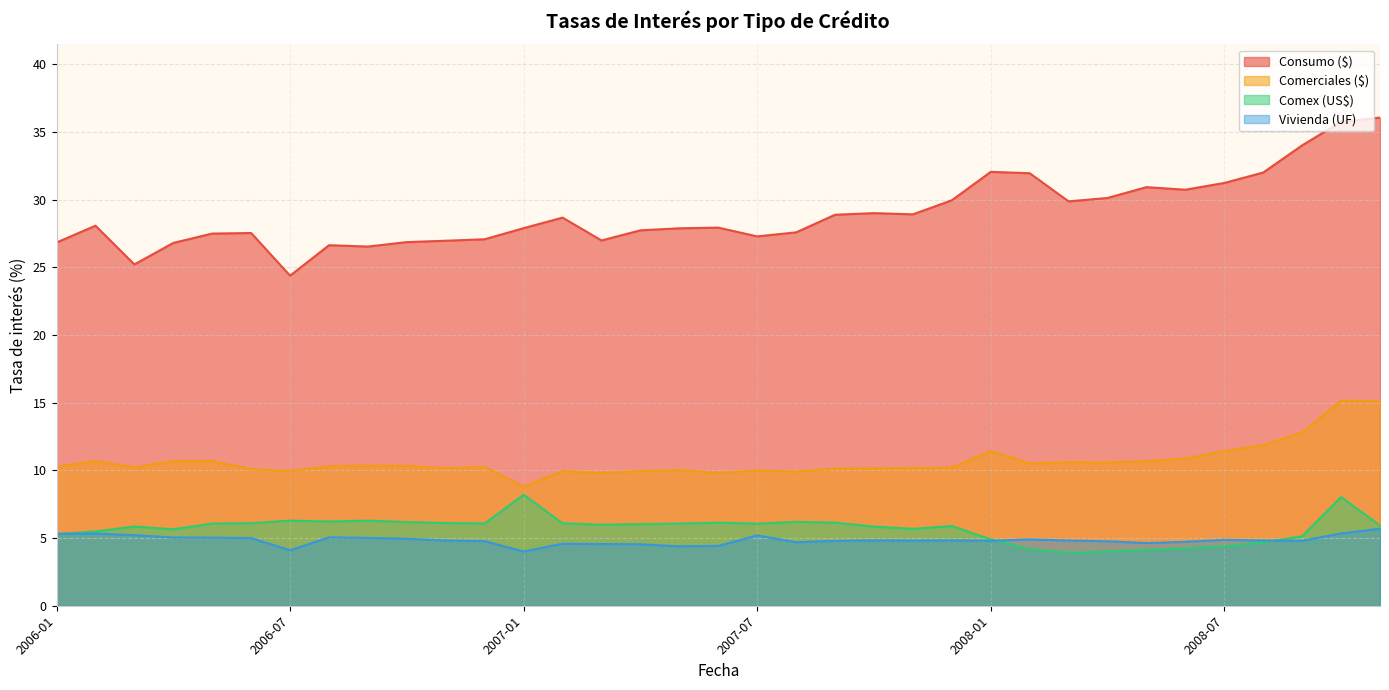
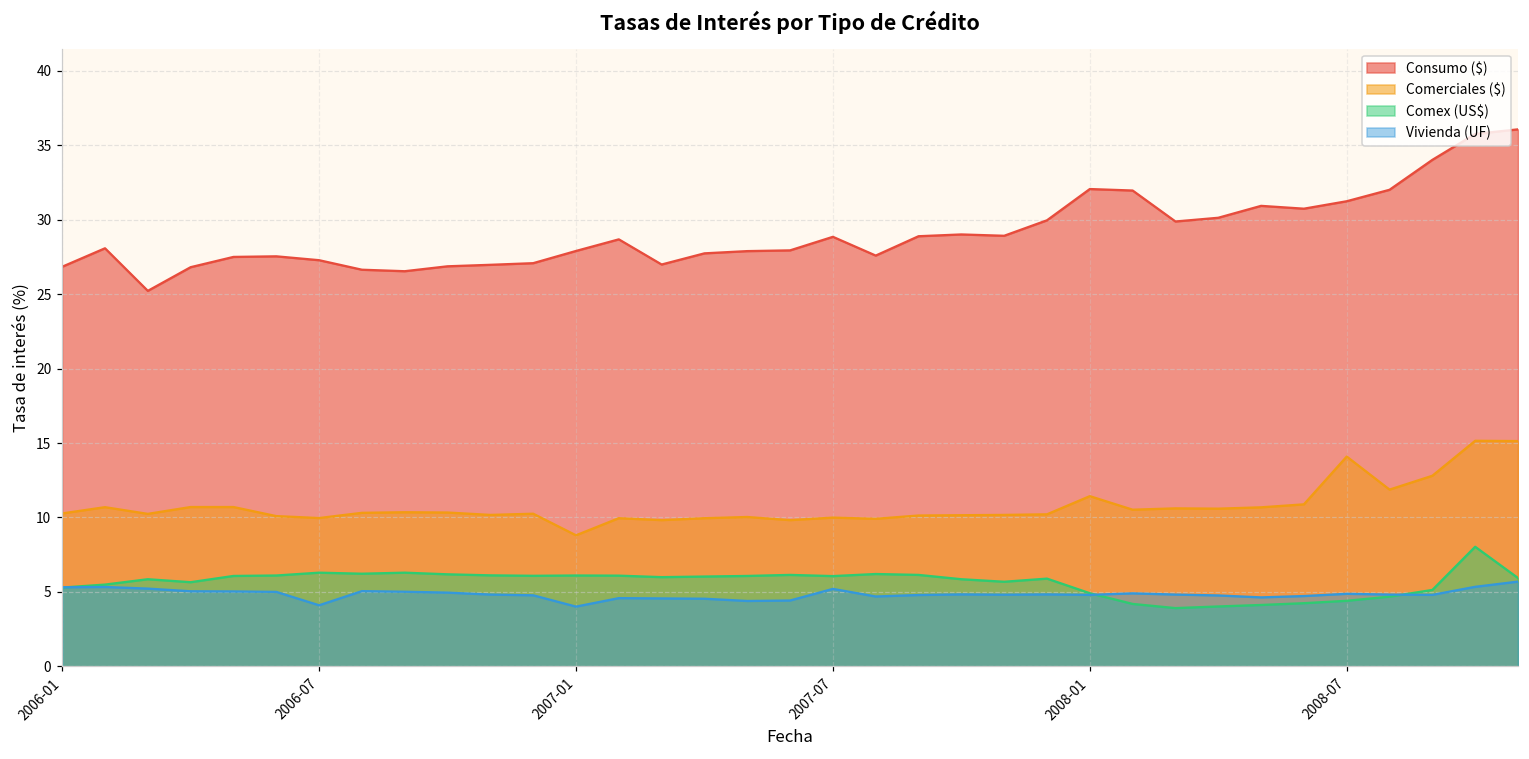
Consumo ($), 2006-07: 24.4 -> 27.3
Comex (US$), 2007-01: 8.2 -> 6.1
Consumo ($), 2007-07: 27.3 -> 28.9
Comerciales ($), 2008-07: 11.4 -> 14.1
